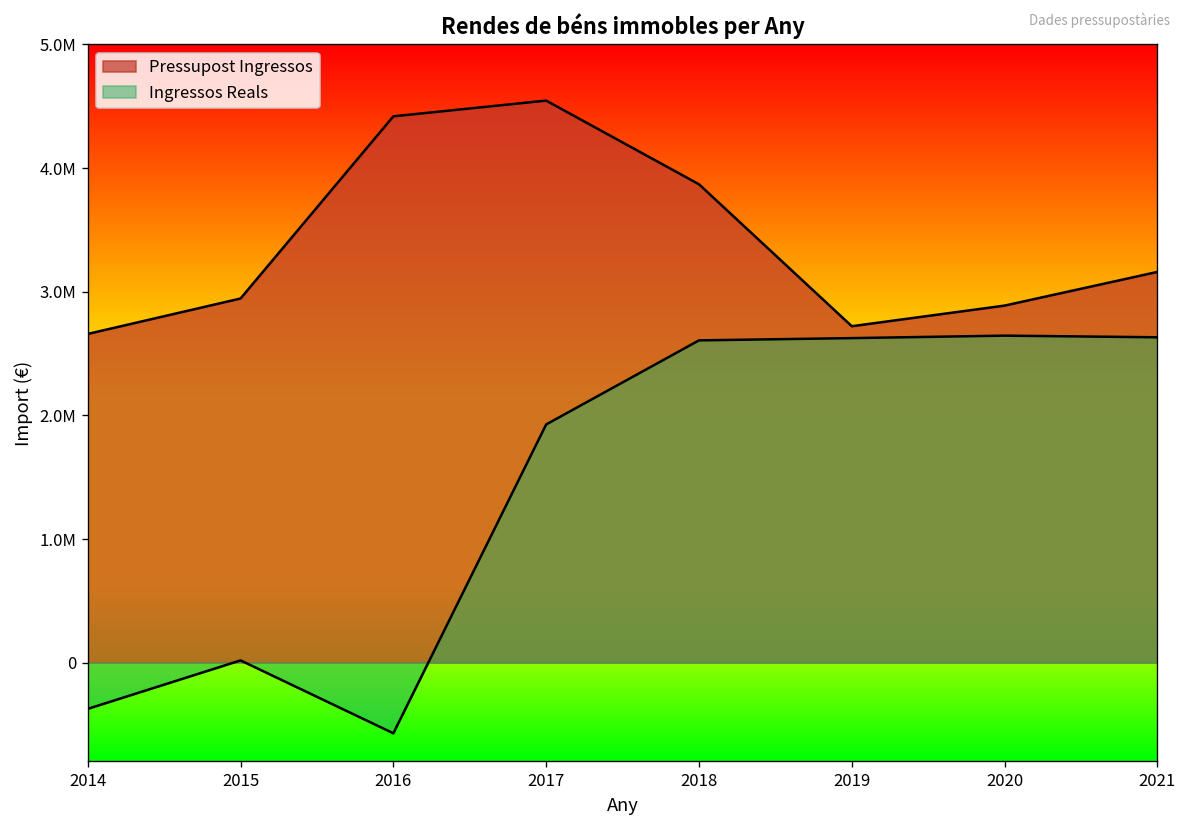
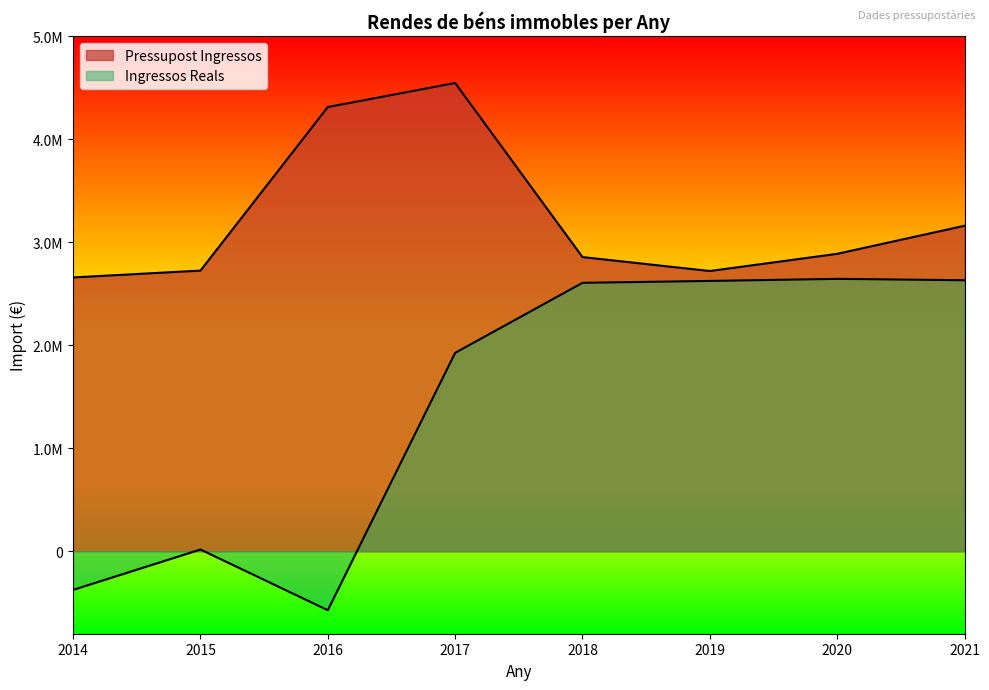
Pressupost Ingressos, 2015: 2940000 -> 2720000
Pressupost Ingressos, 2016: 4420000 -> 4310000
Pressupost Ingressos, 2018: 3870000 -> 2850000
